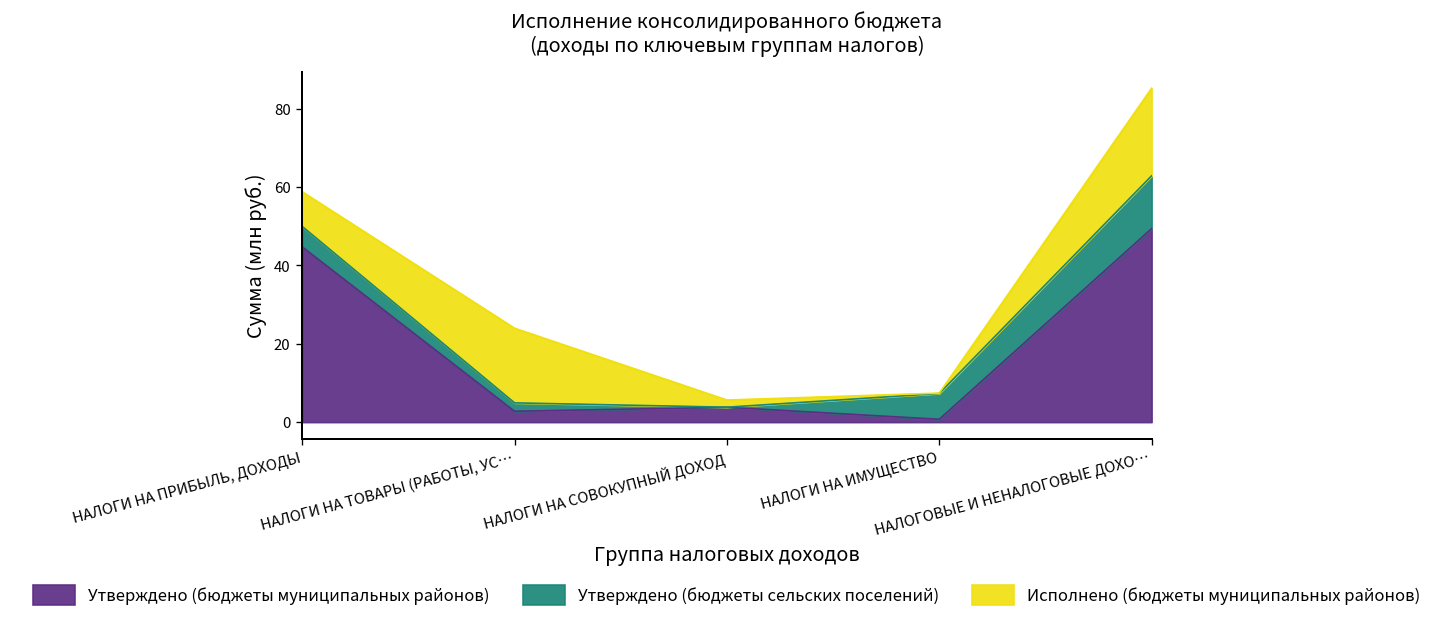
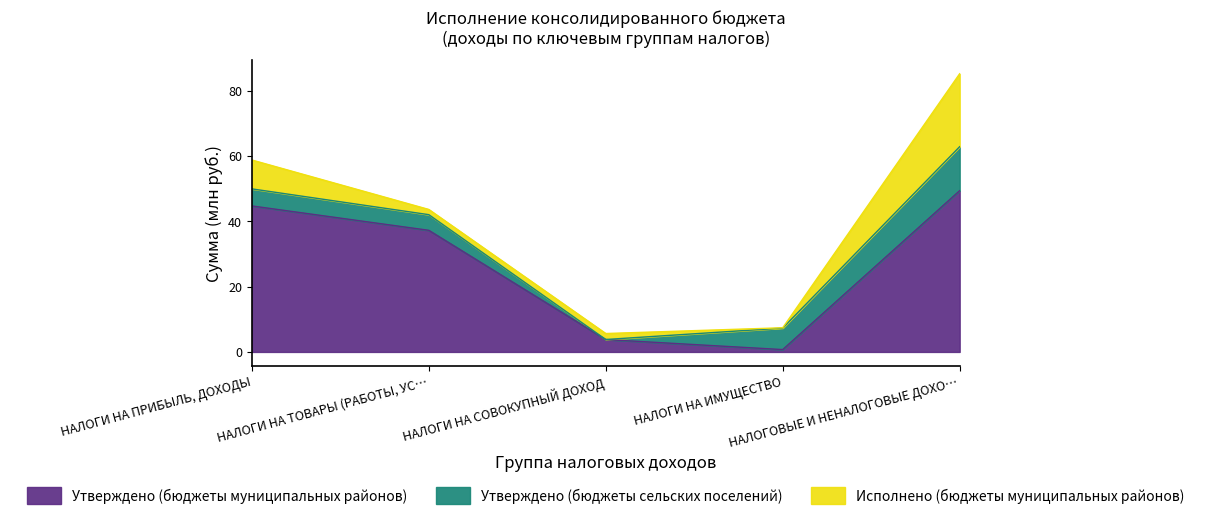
Утверждено (бюджеты муниципальных районов), НАЛОГИ НА ТОВАРЫ (РАБОТЫ, УС…: 3 -> 37
Утверждено (бюджеты сельских поселений), НАЛОГИ НА ТОВАРЫ (РАБОТЫ, УС…: 2 -> 5
Исполнено (бюджеты муниципальных районов), НАЛОГИ НА ТОВАРЫ (РАБОТЫ, УС…: 19 -> 2
